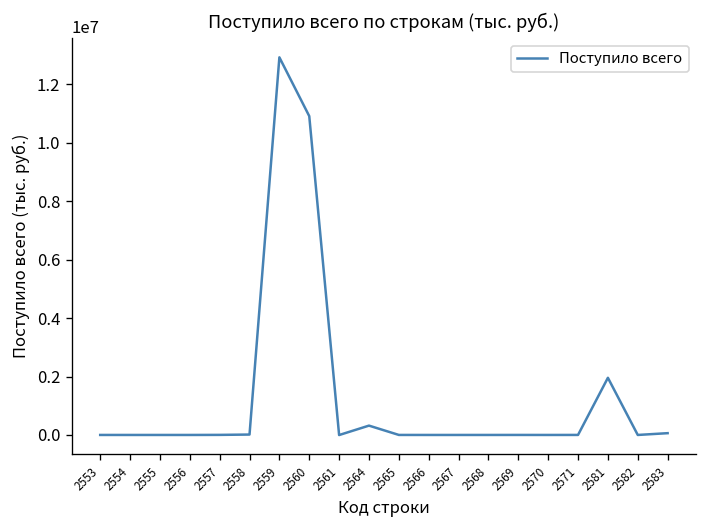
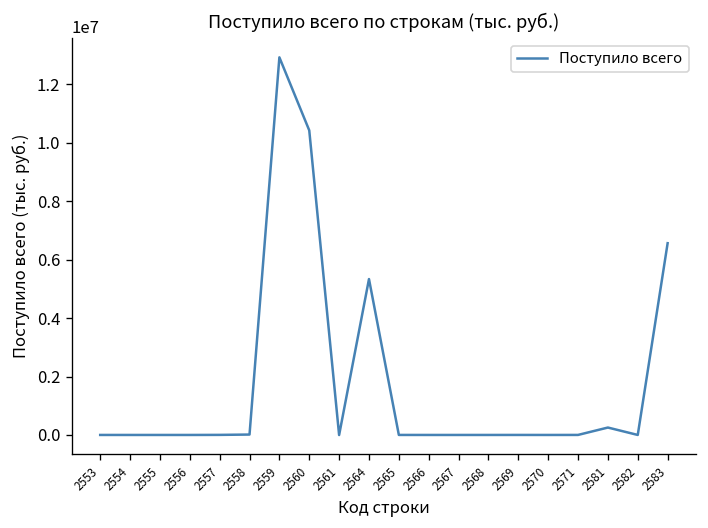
2560: 10900000 -> 10400000
2564: 300000 -> 5300000
2581: 2000000 -> 300000
2583: 100000 -> 6600000
